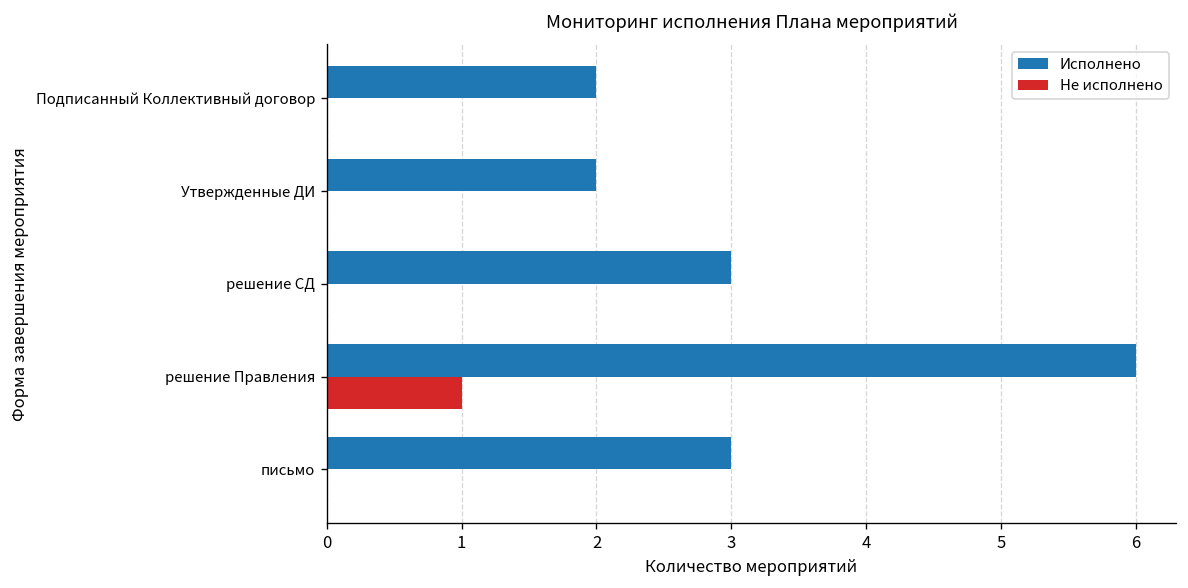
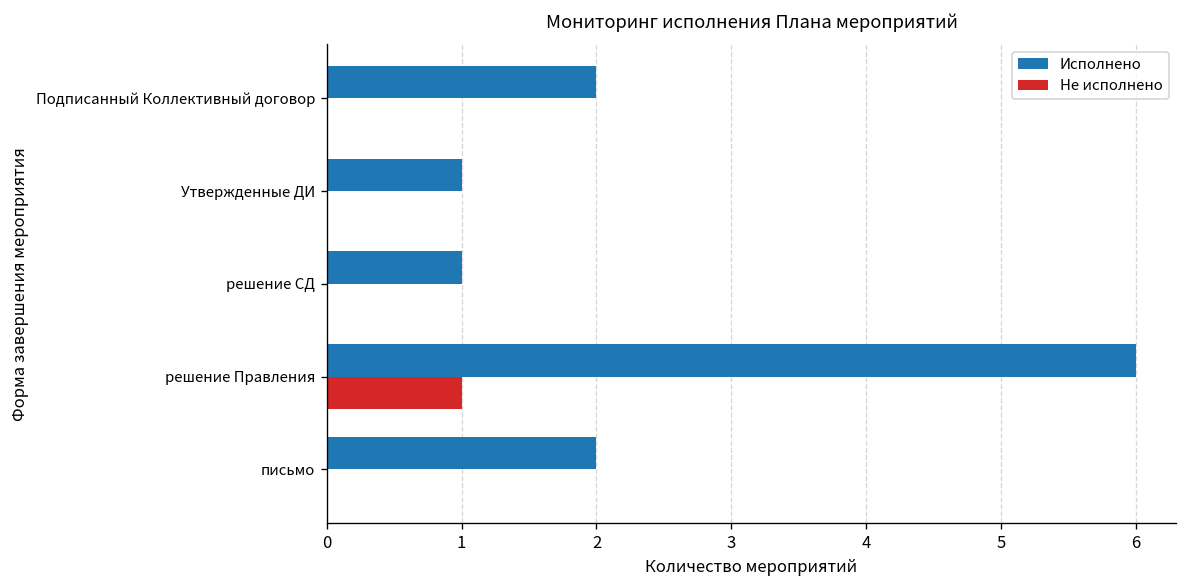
Исполнено, Утвержденные ДИ: 2 -> 1
Исполнено, решение СД: 3 -> 1
Исполнено, письмо: 3 -> 2
